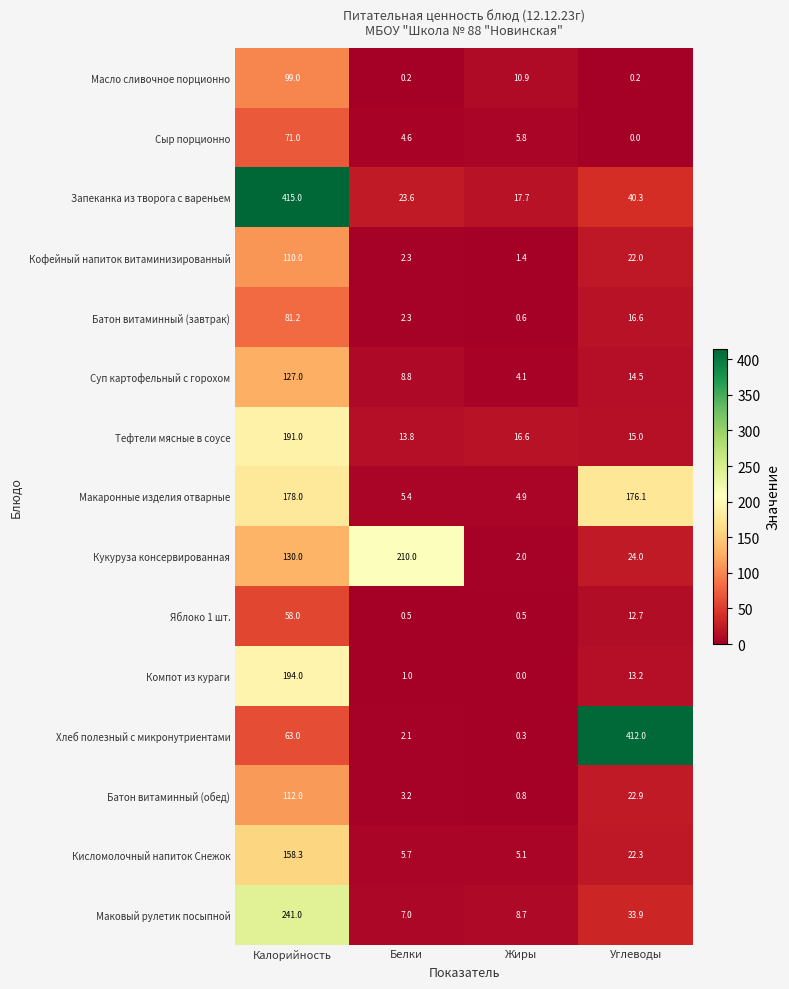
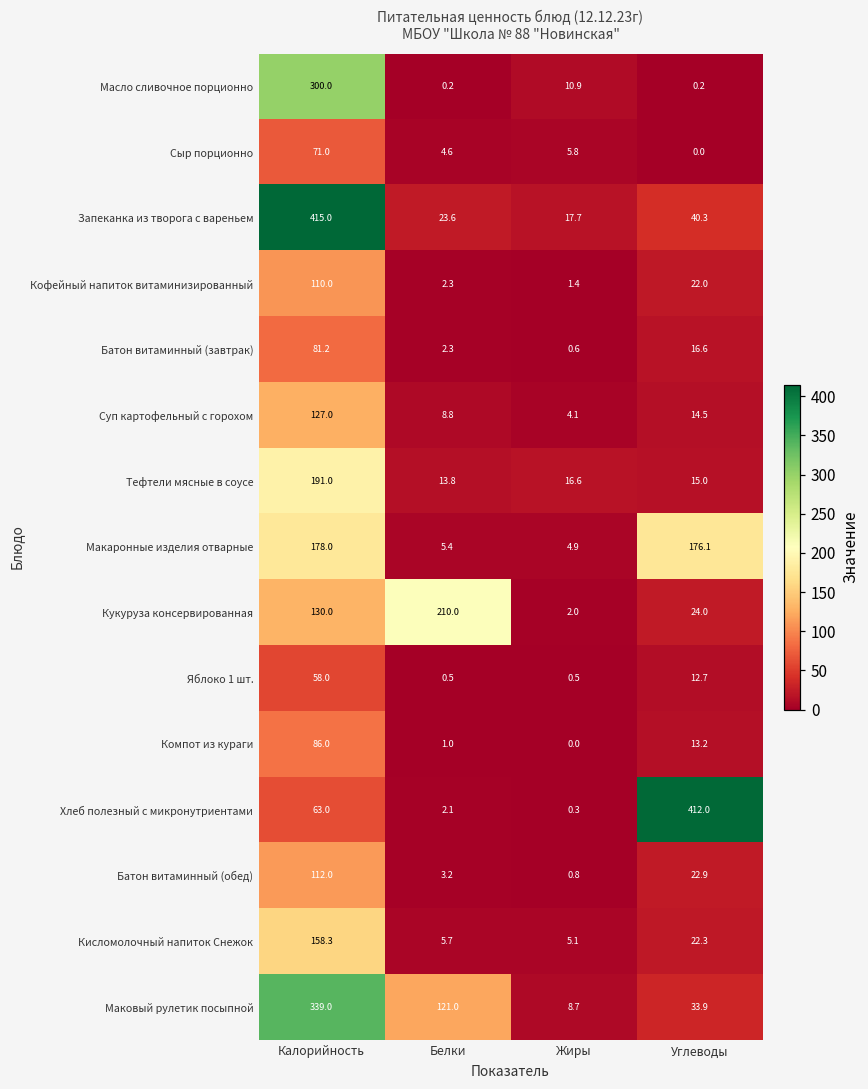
Масло сливочное порционно, Калорийность: 99.0 -> 300.0
Компот из кураги, Калорийность: 194.0 -> 86.0
Маковый рулетик посыпной, Калорийность: 241.0 -> 339.0
Маковый рулетик посыпной, Белки: 7.0 -> 121.0
